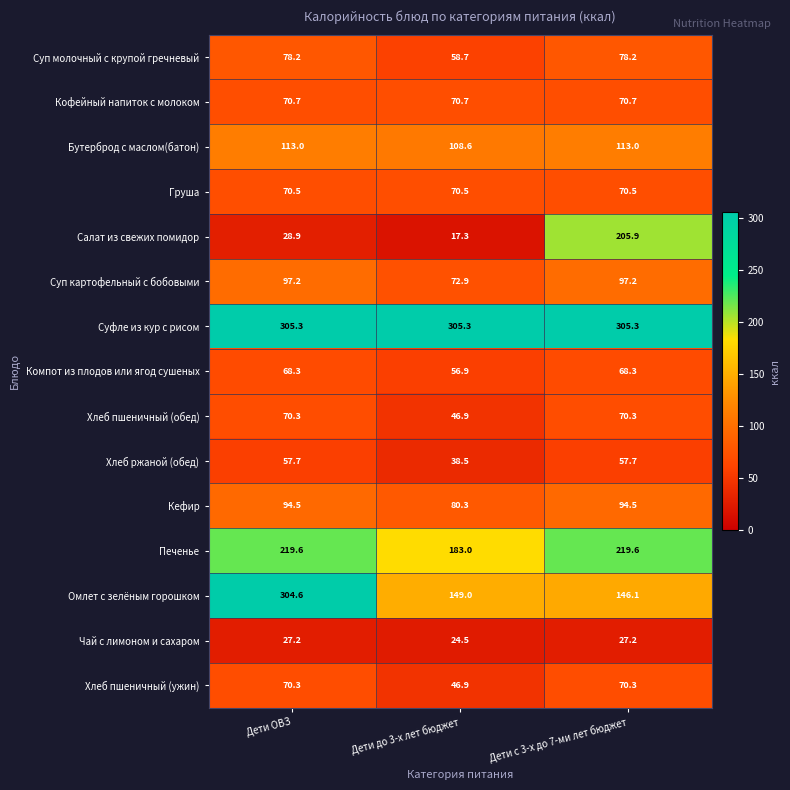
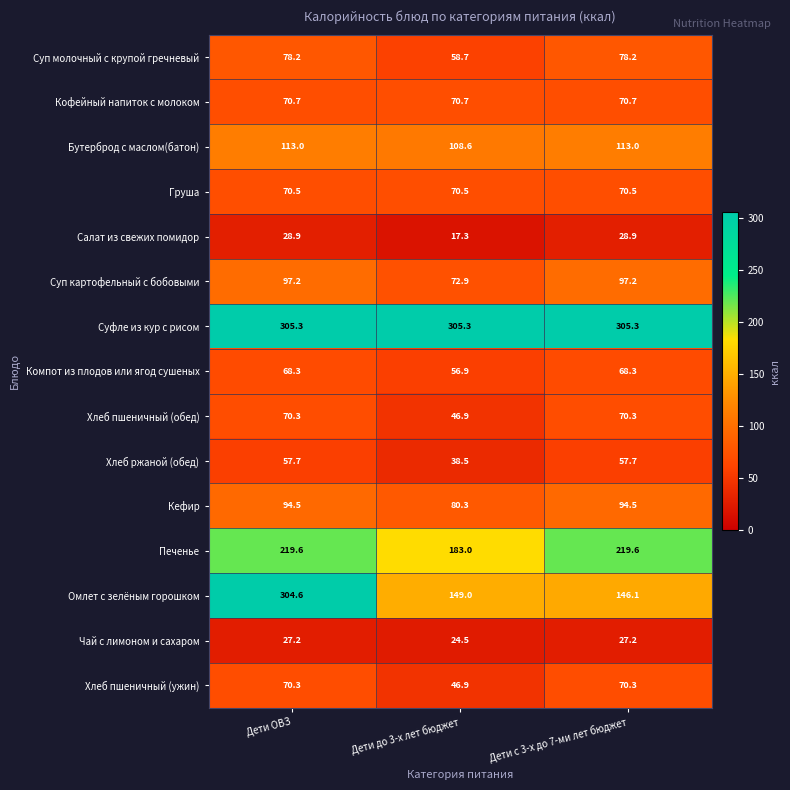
Салат из свежих помидор, Дети с 3-х до 7-ми лет бюджет: 205.9 -> 28.9
